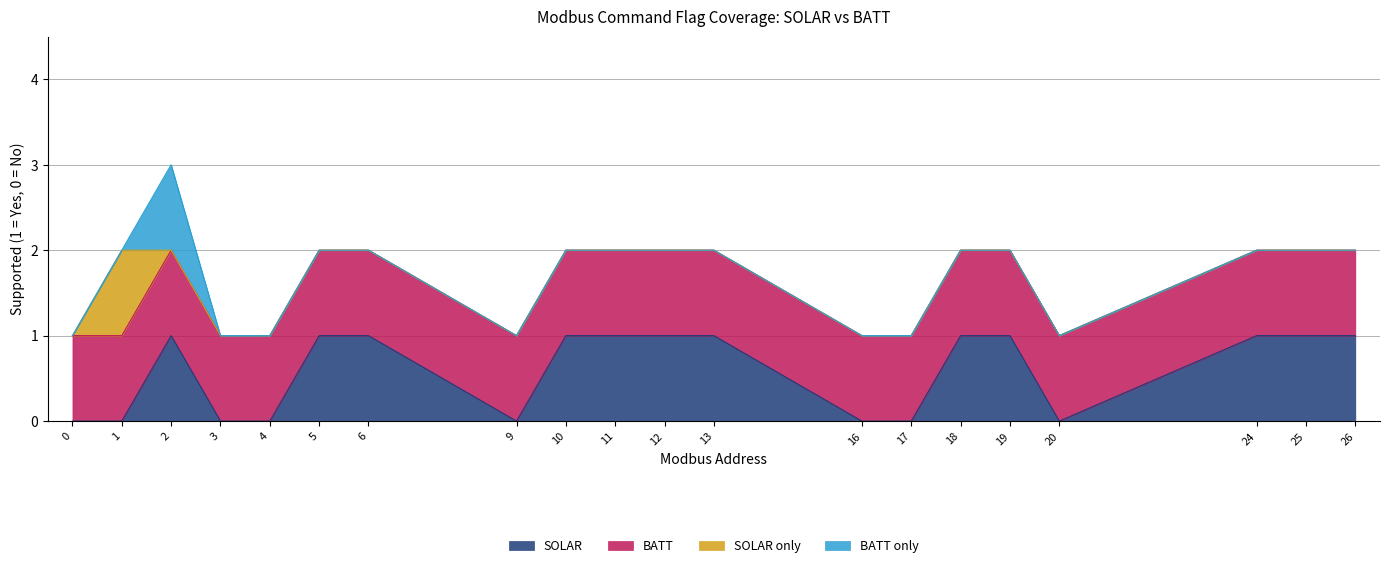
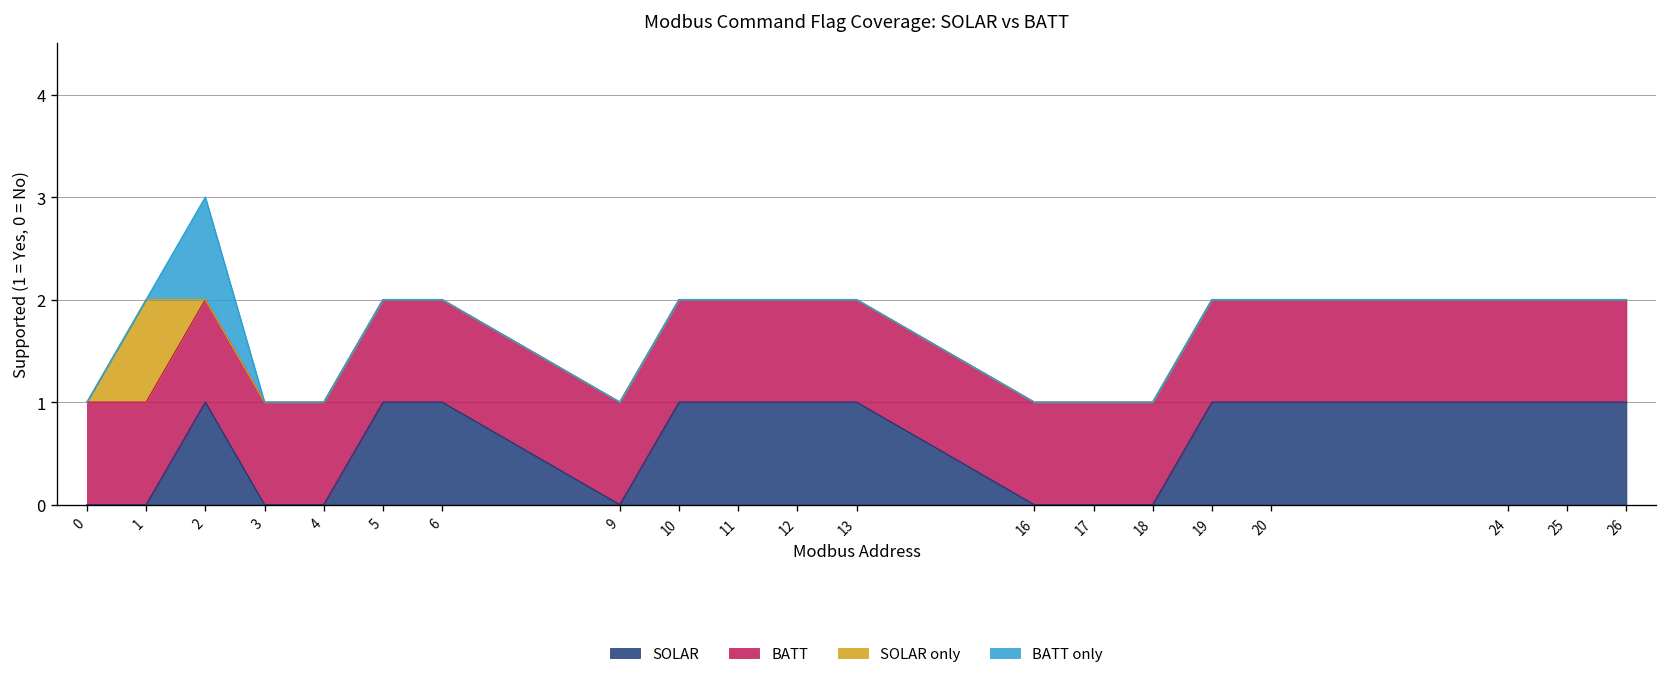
SOLAR, 18: 1 -> 0
SOLAR, 20: 0 -> 1
